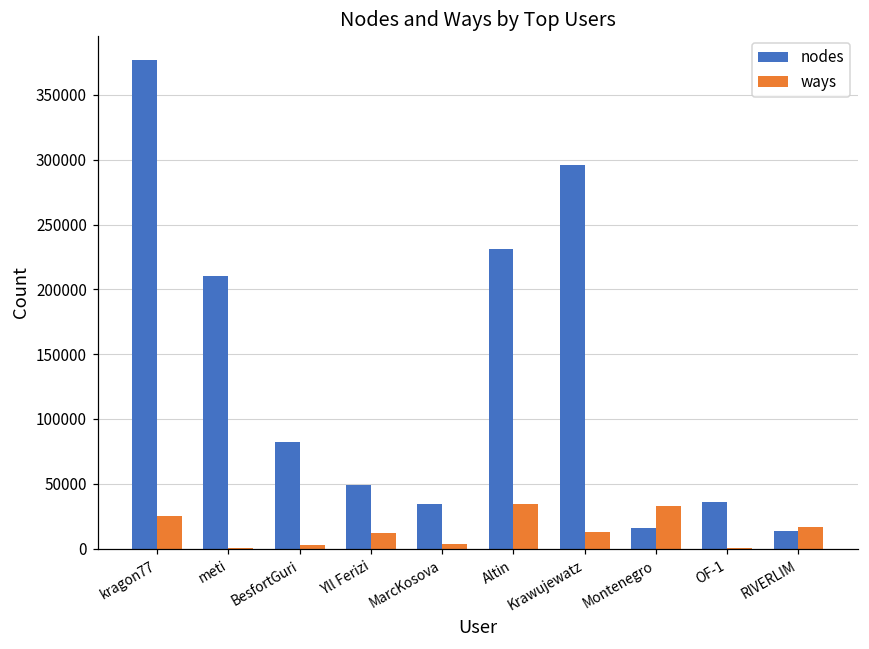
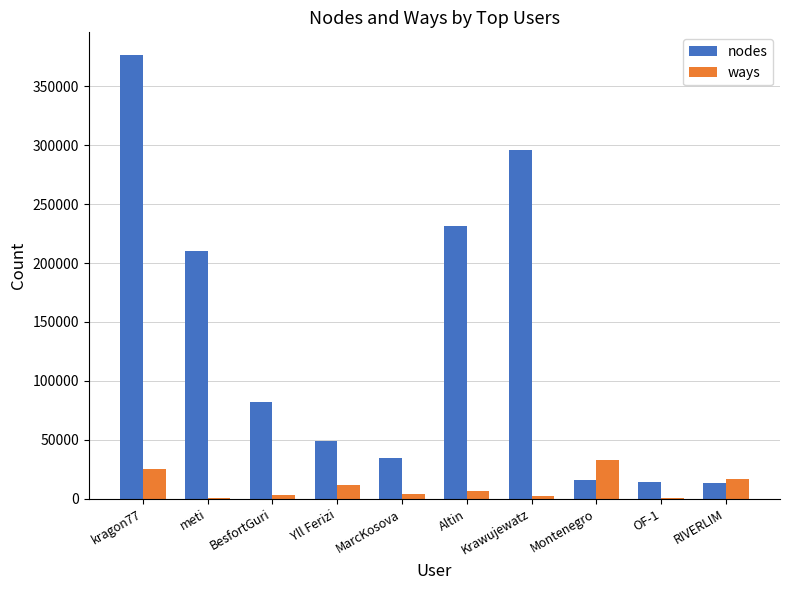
ways, Altin: 34000 -> 6000
ways, Krawujewatz: 13000 -> 2000
nodes, OF-1: 36000 -> 15000
